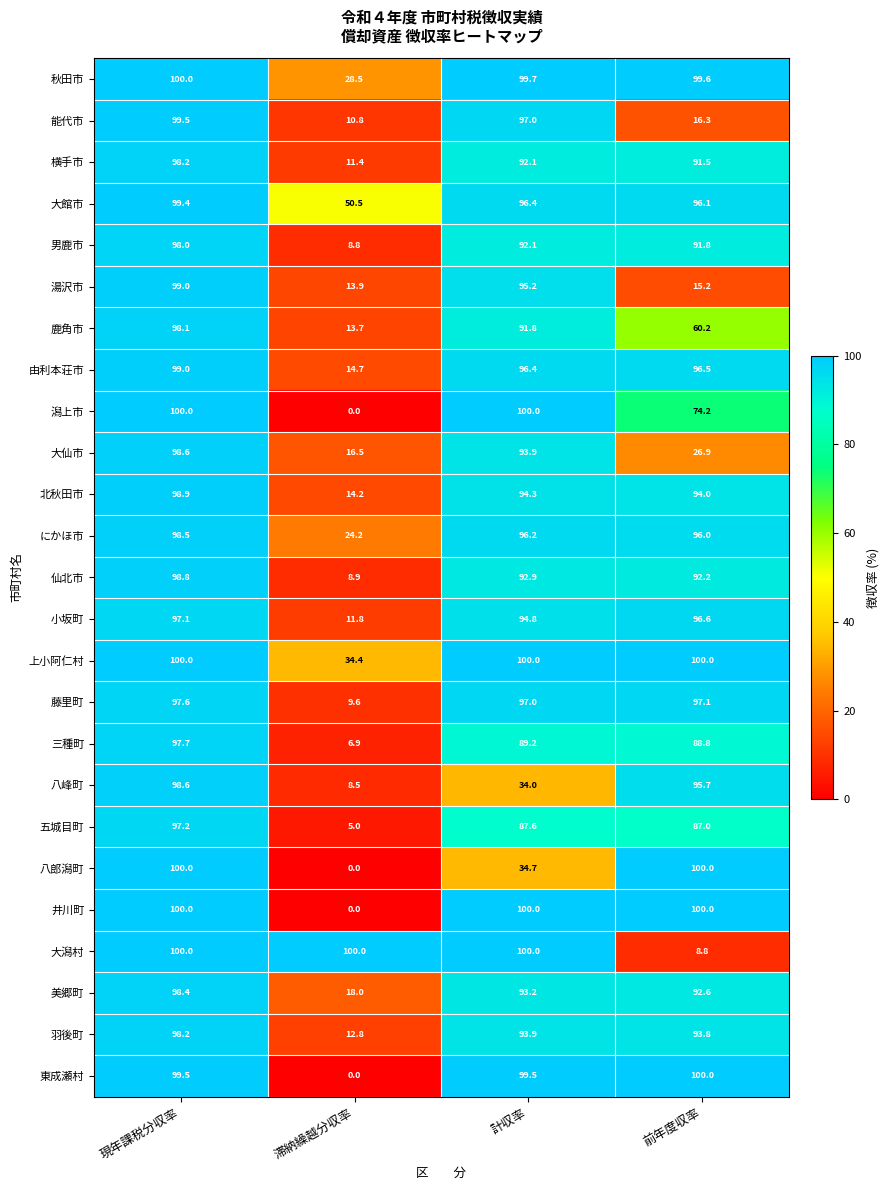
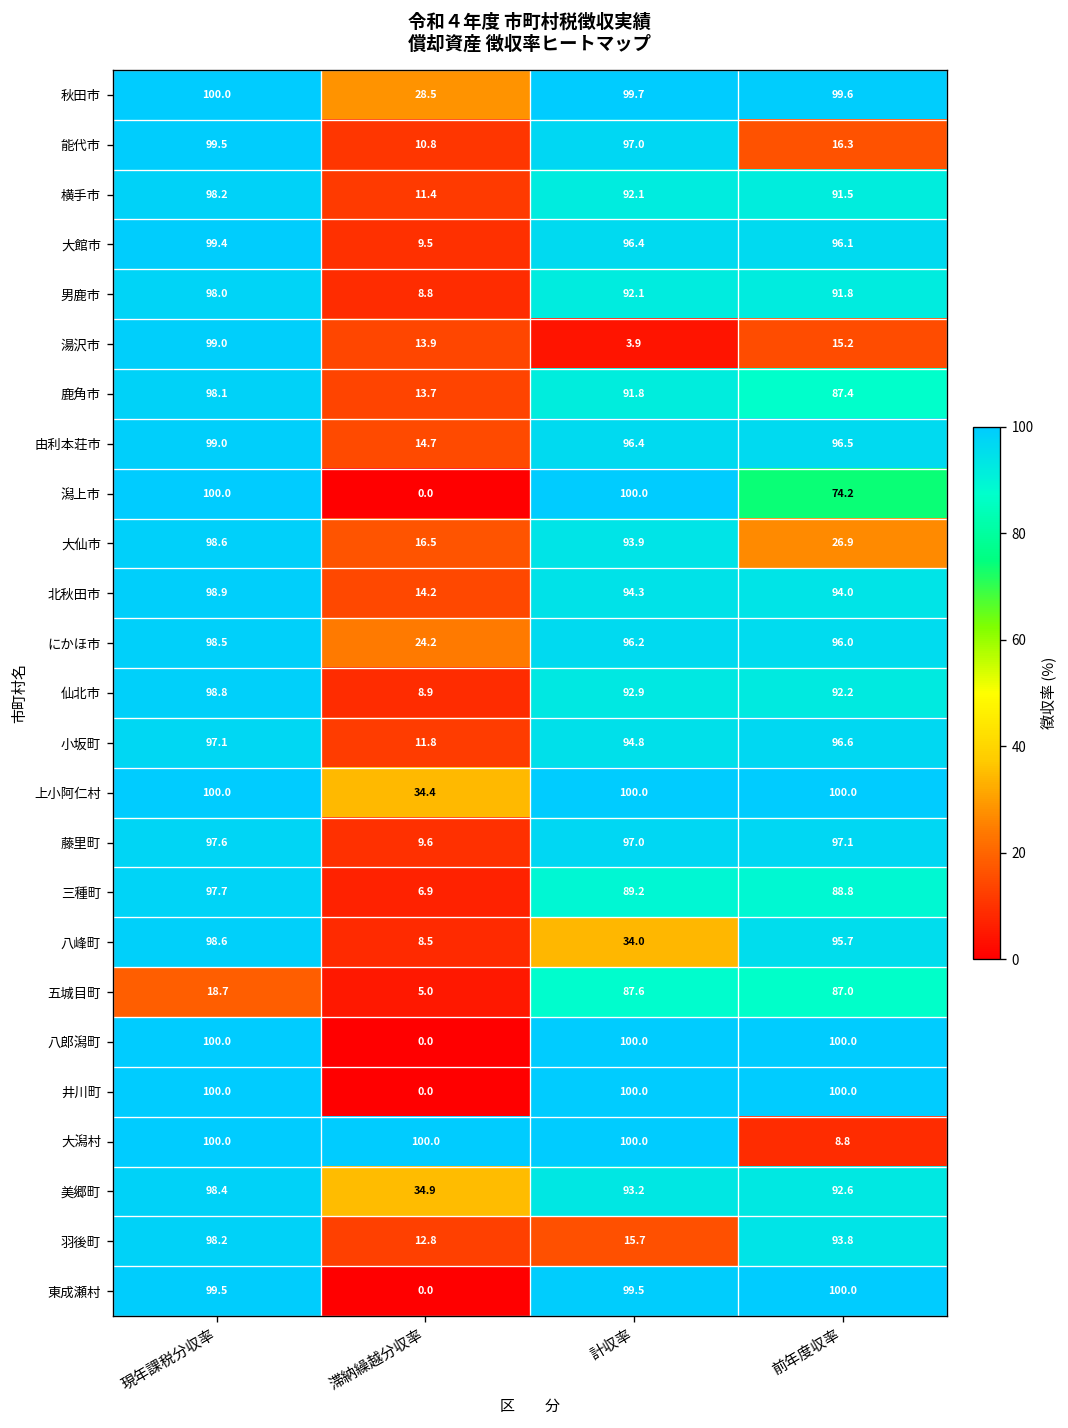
大館市, 滞納繰越分収率: 50.5 -> 9.5
湯沢市, 計収率: 95.2 -> 3.9
鹿角市, 前年度収率: 60.2 -> 87.4
五城目町, 現年課税分収率: 97.2 -> 18.7
八郎潟町, 計収率: 34.7 -> 100.0
美郷町, 滞納繰越分収率: 18.0 -> 34.9
羽後町, 計収率: 93.9 -> 15.7
